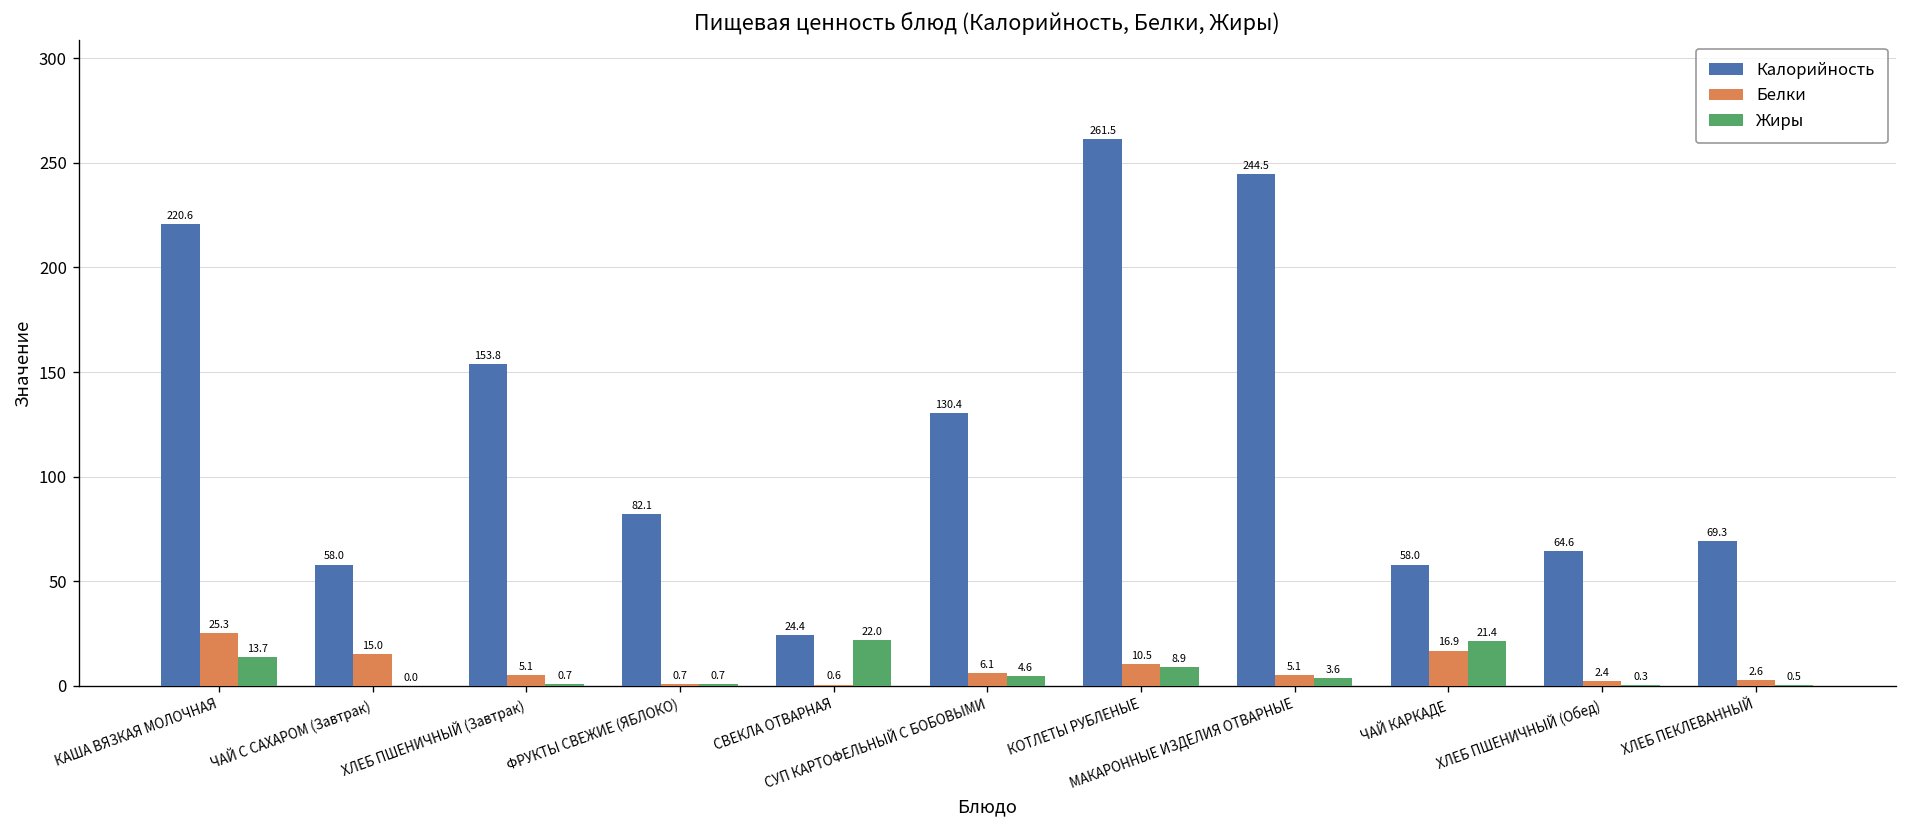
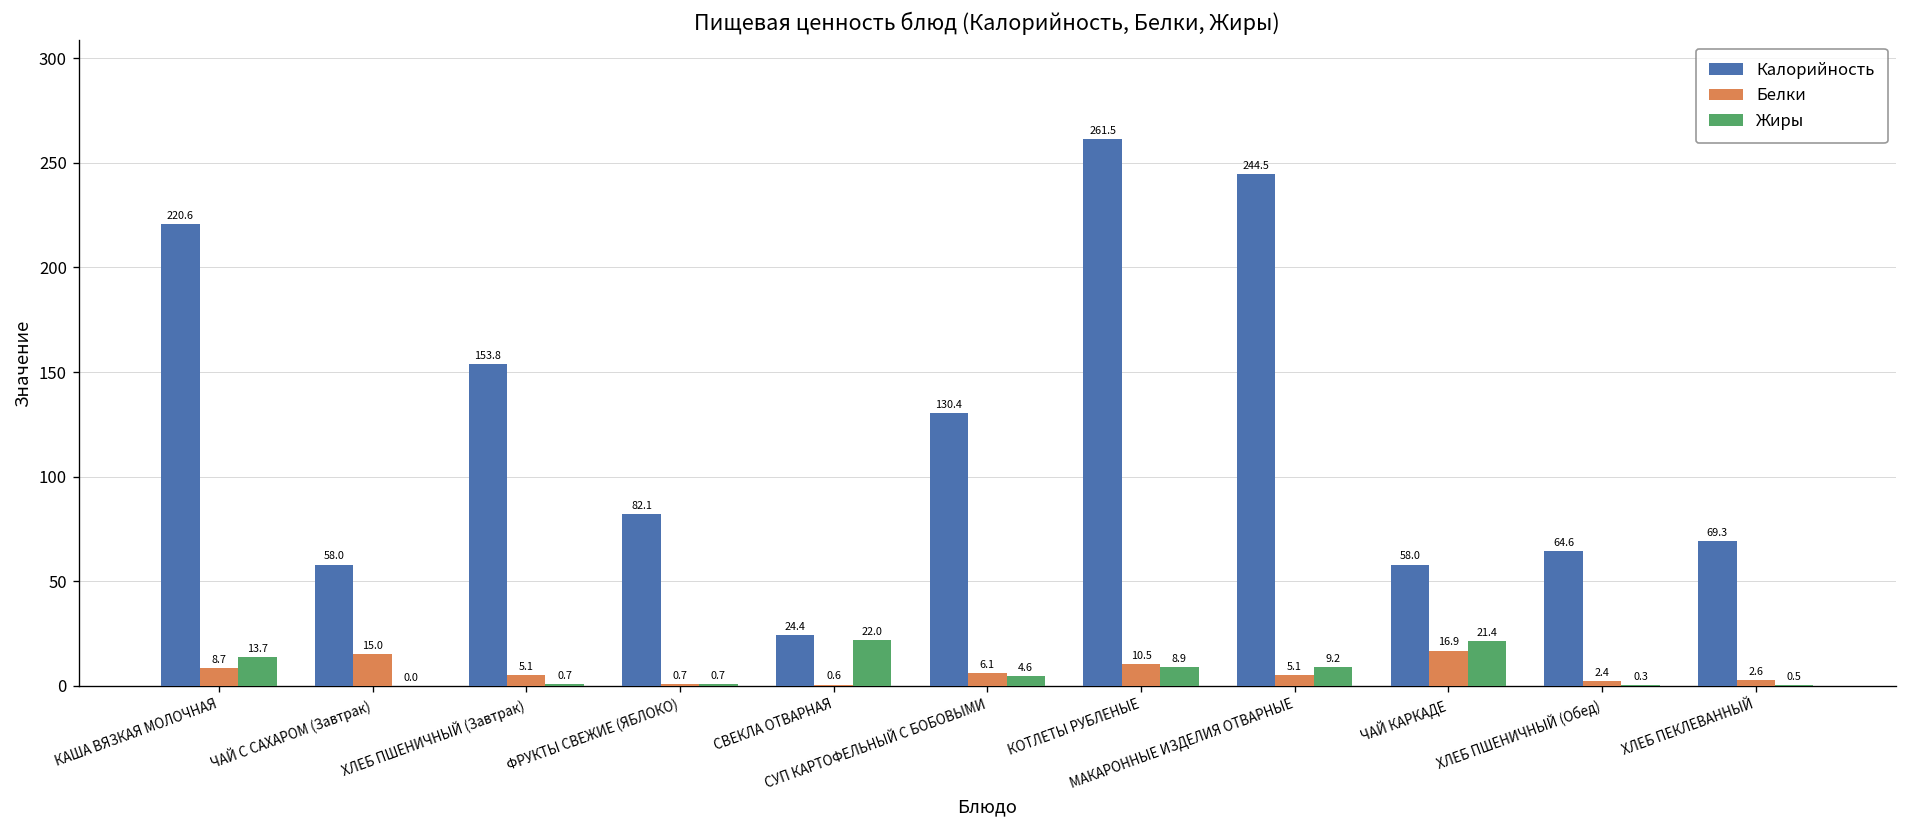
Белки, КАША ВЯЗКАЯ МОЛОЧНАЯ: 25.3 -> 8.7
Жиры, МАКАРОННЫЕ ИЗДЕЛИЯ ОТВАРНЫЕ: 3.6 -> 9.2
